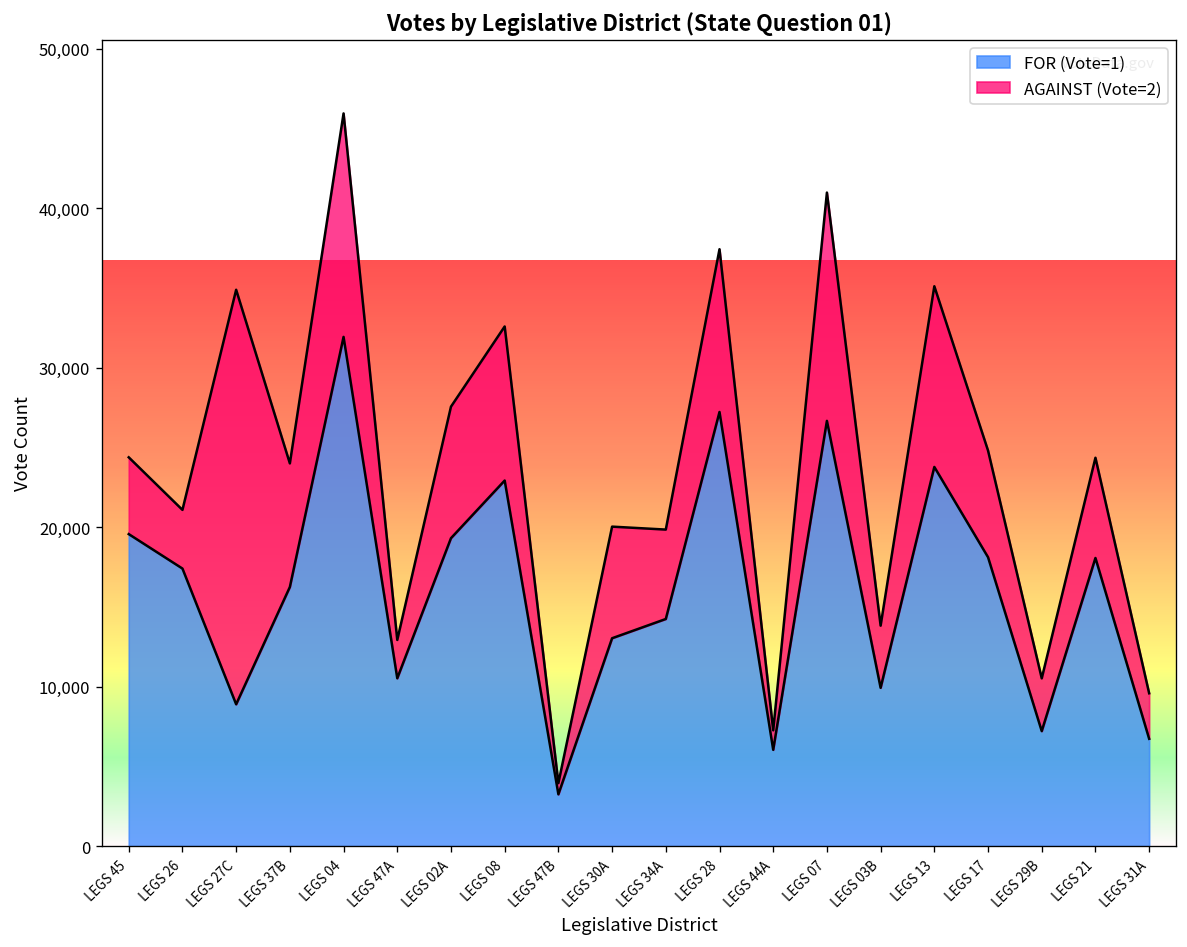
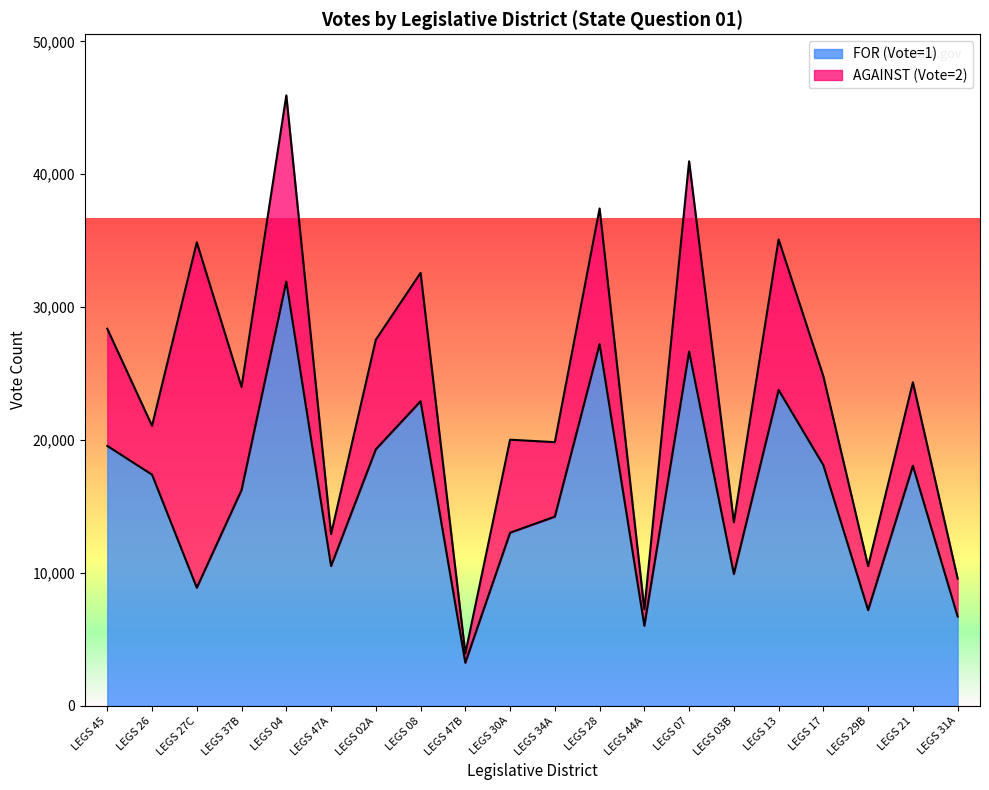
AGAINST (Vote=2), LEGS 45: 4,800 -> 8,800
